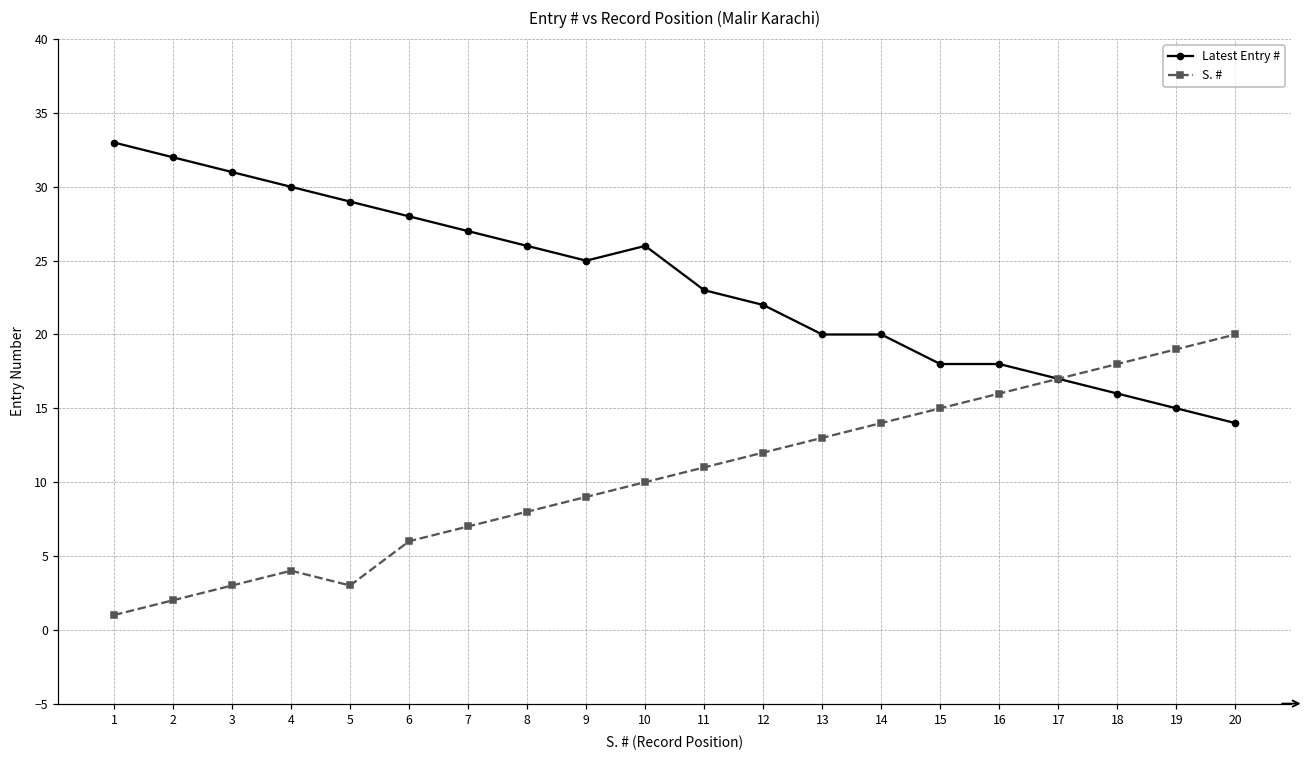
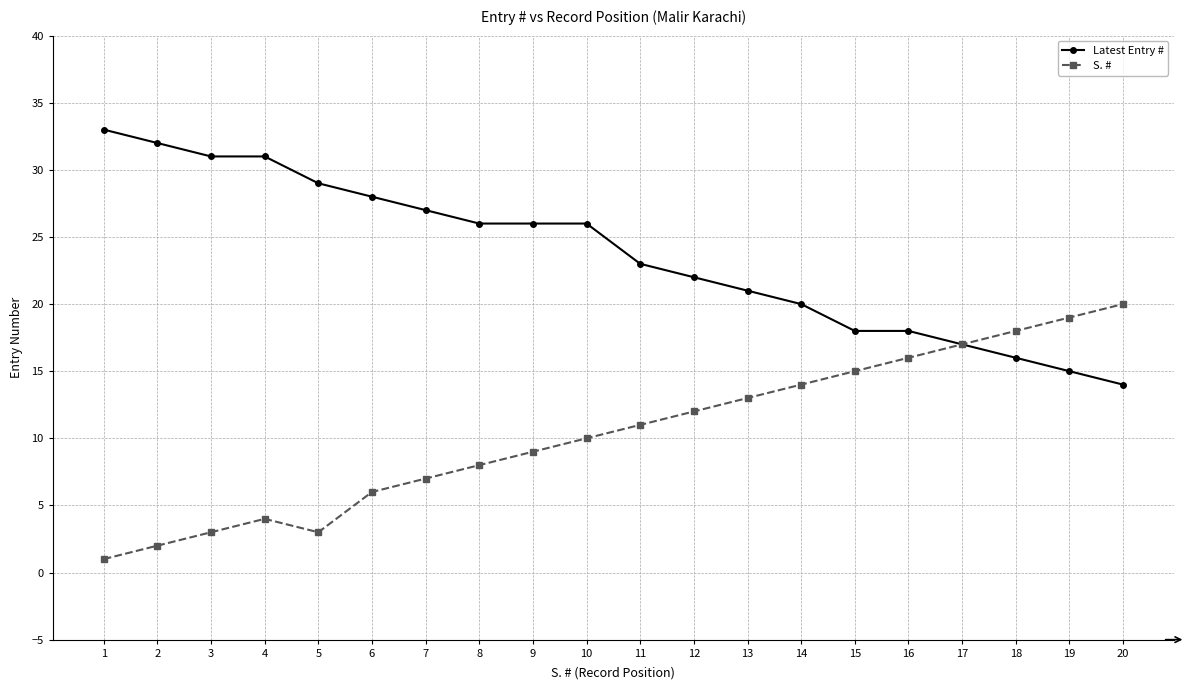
Latest Entry #, 4: 30 -> 31
Latest Entry #, 9: 25 -> 26
Latest Entry #, 13: 20 -> 21
